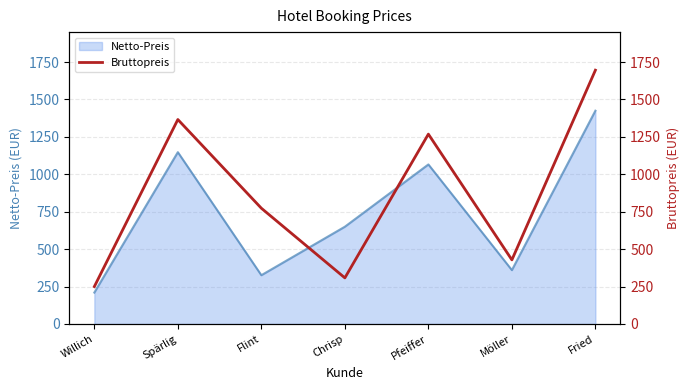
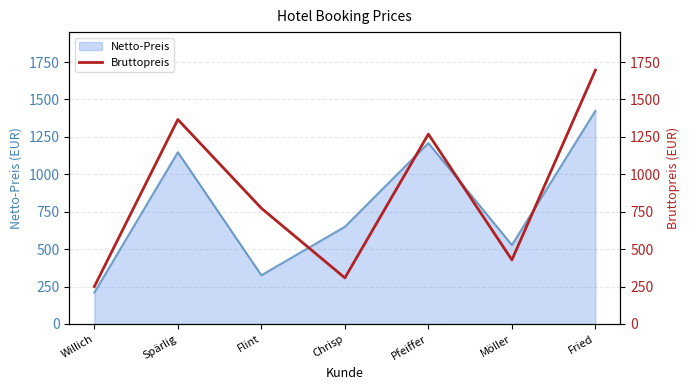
Netto-Preis, Pfeiffer: 1070 -> 1210
Netto-Preis, Möller: 360 -> 530
